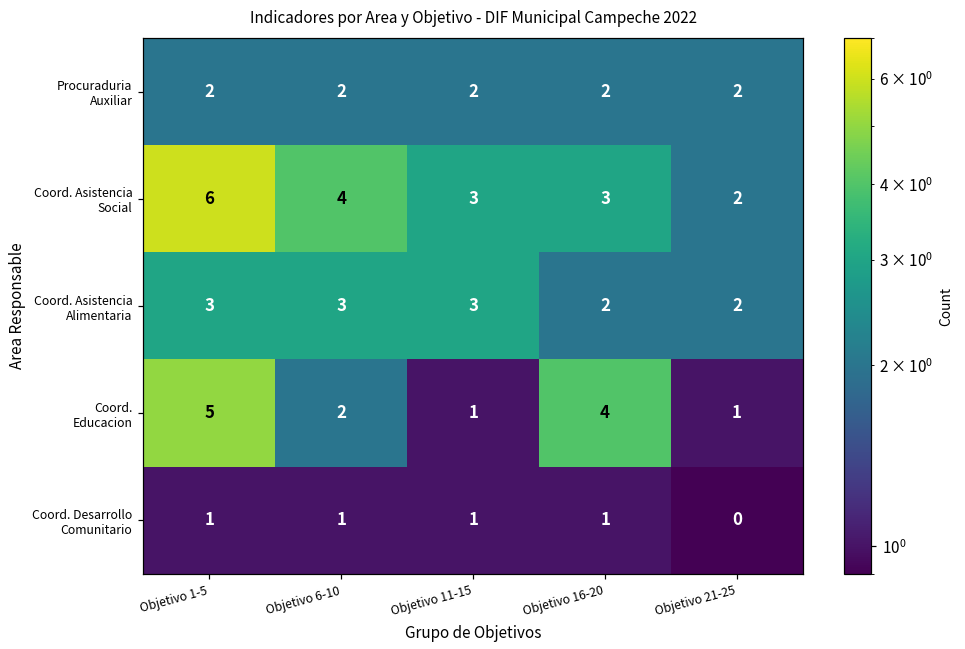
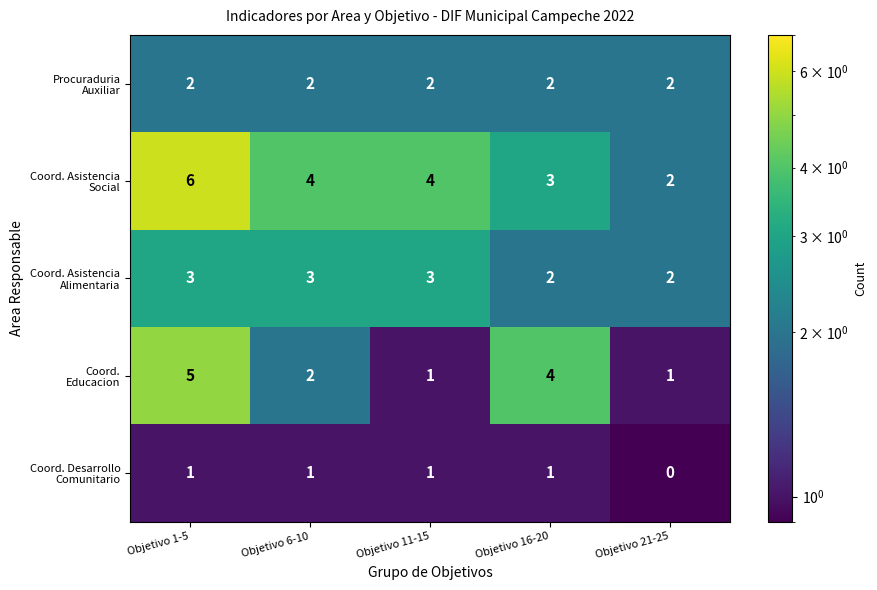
Coord. Asistencia Social, Objetivo 11-15: 3 -> 4
